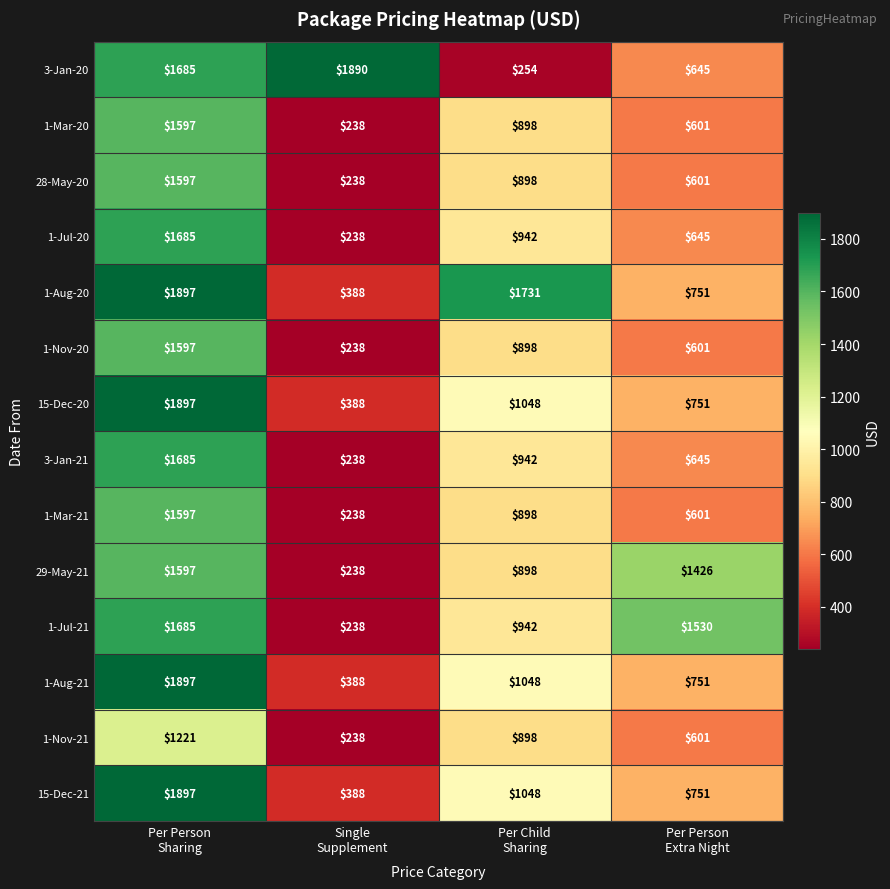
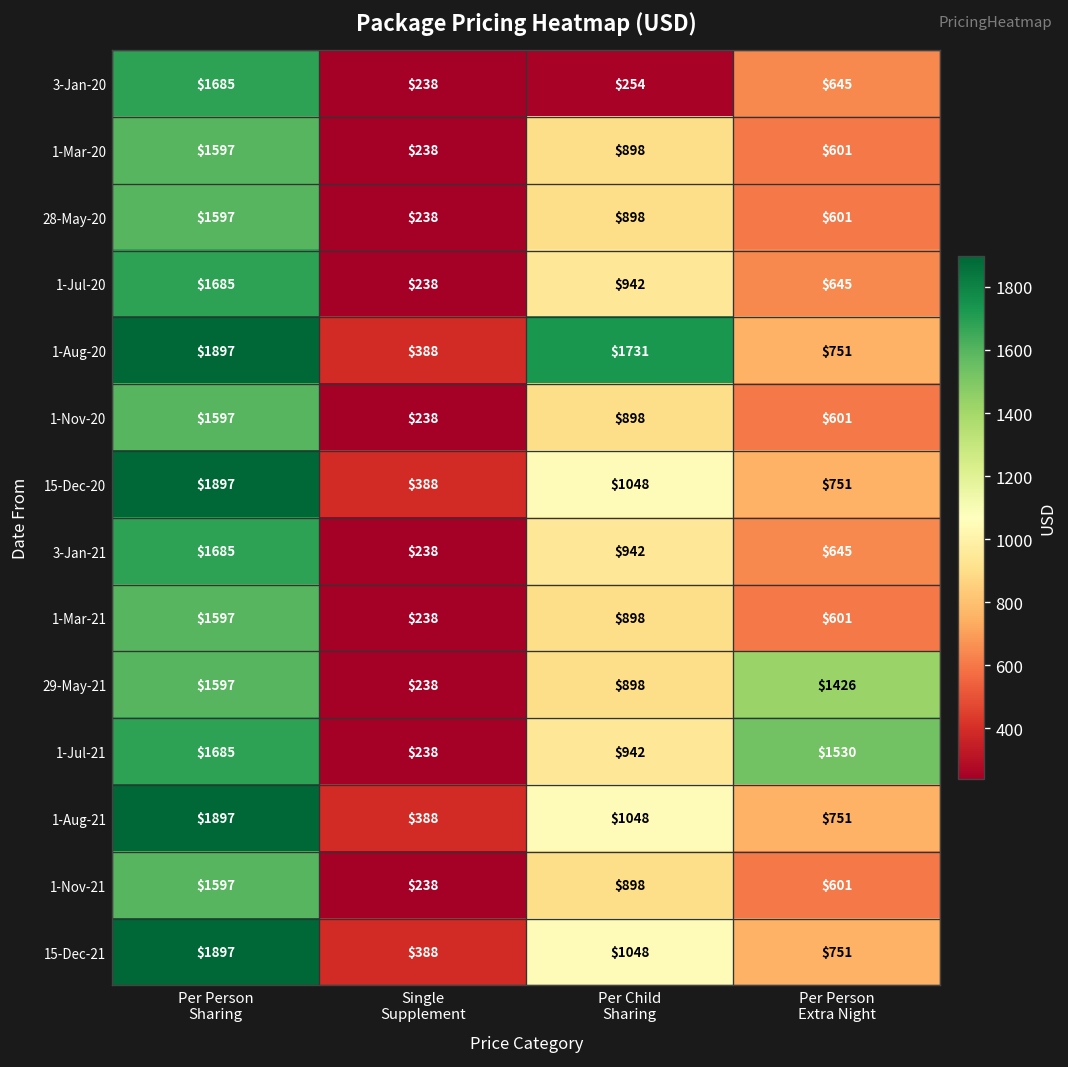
3-Jan-20, Single Supplement: $1890 -> $238
1-Nov-21, Per Person Sharing: $1221 -> $1597
